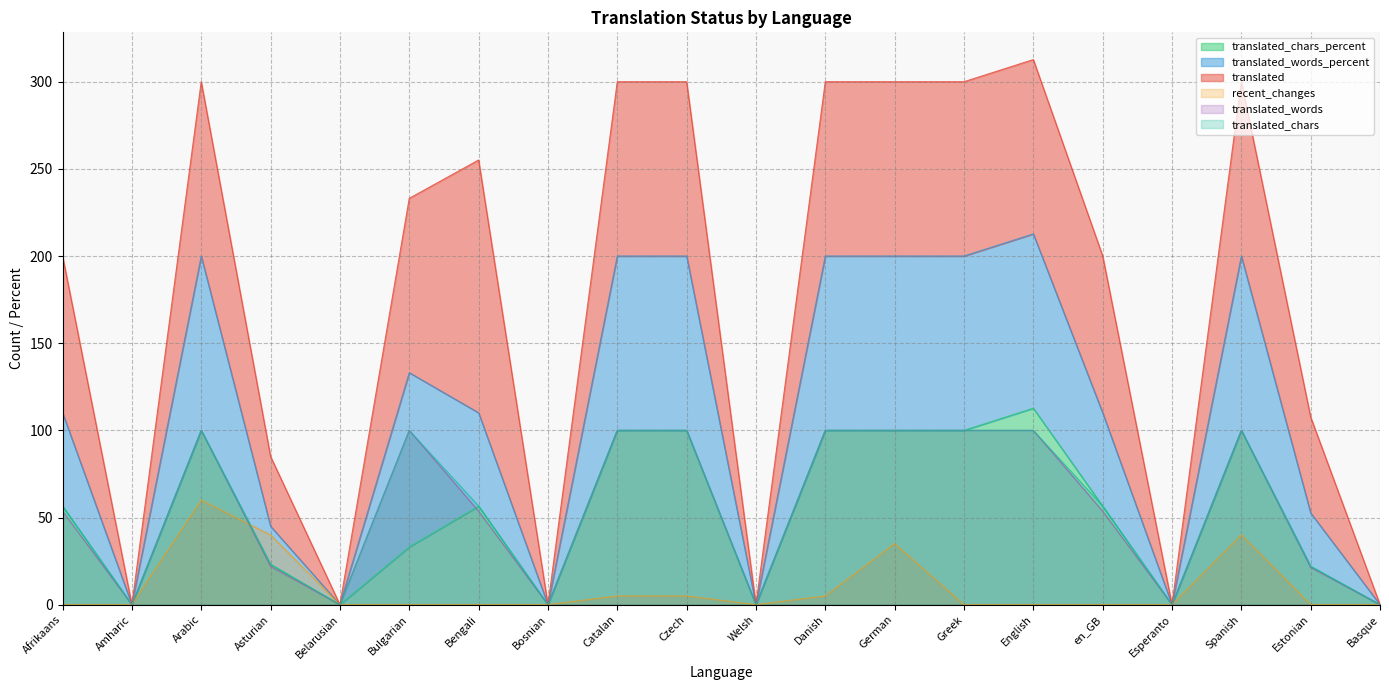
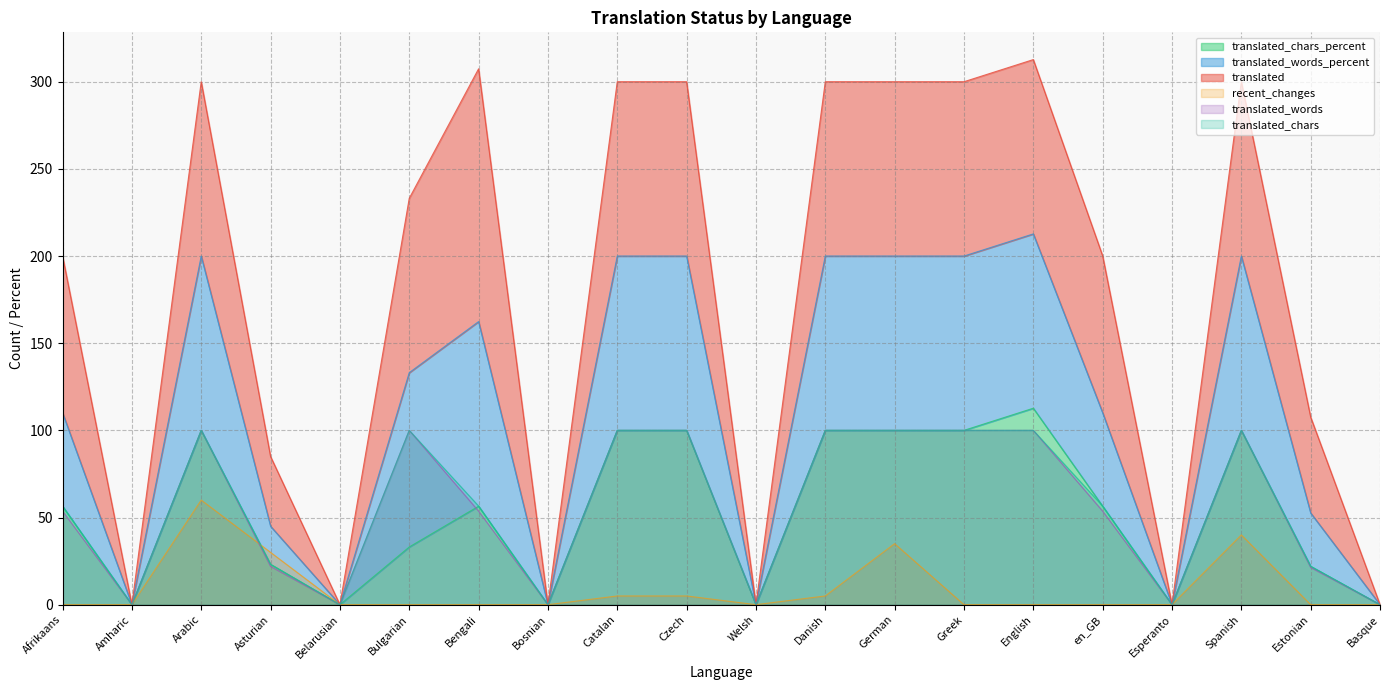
recent_changes, Asturian: 40 -> 30
translated_words_percent, Bengali: 54 -> 106
